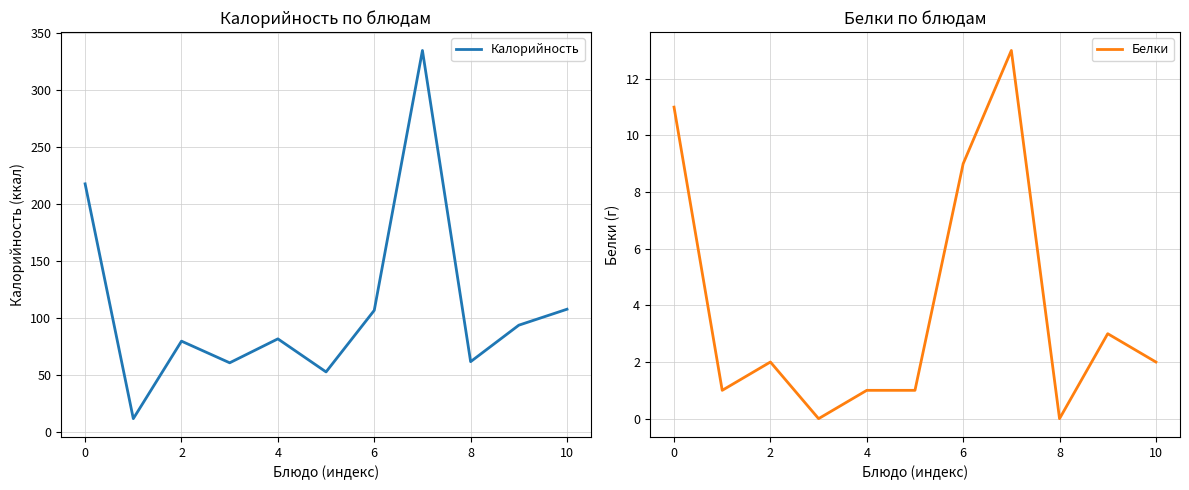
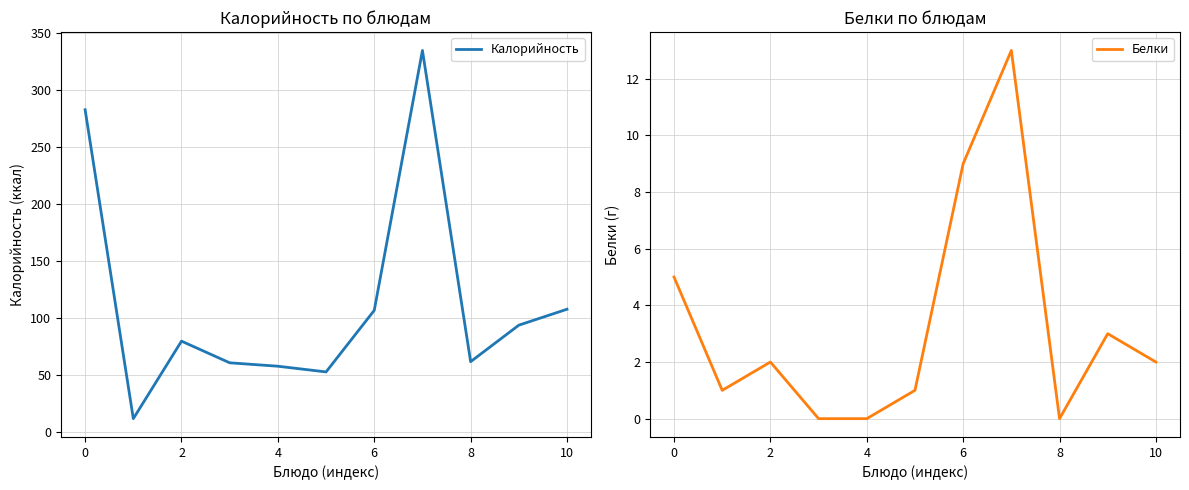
Калорийность по блюдам, 0: 218 -> 283
Калорийность по блюдам, 4: 82 -> 58
Белки по блюдам, 0: 11 -> 5
Белки по блюдам, 4: 1 -> 0
